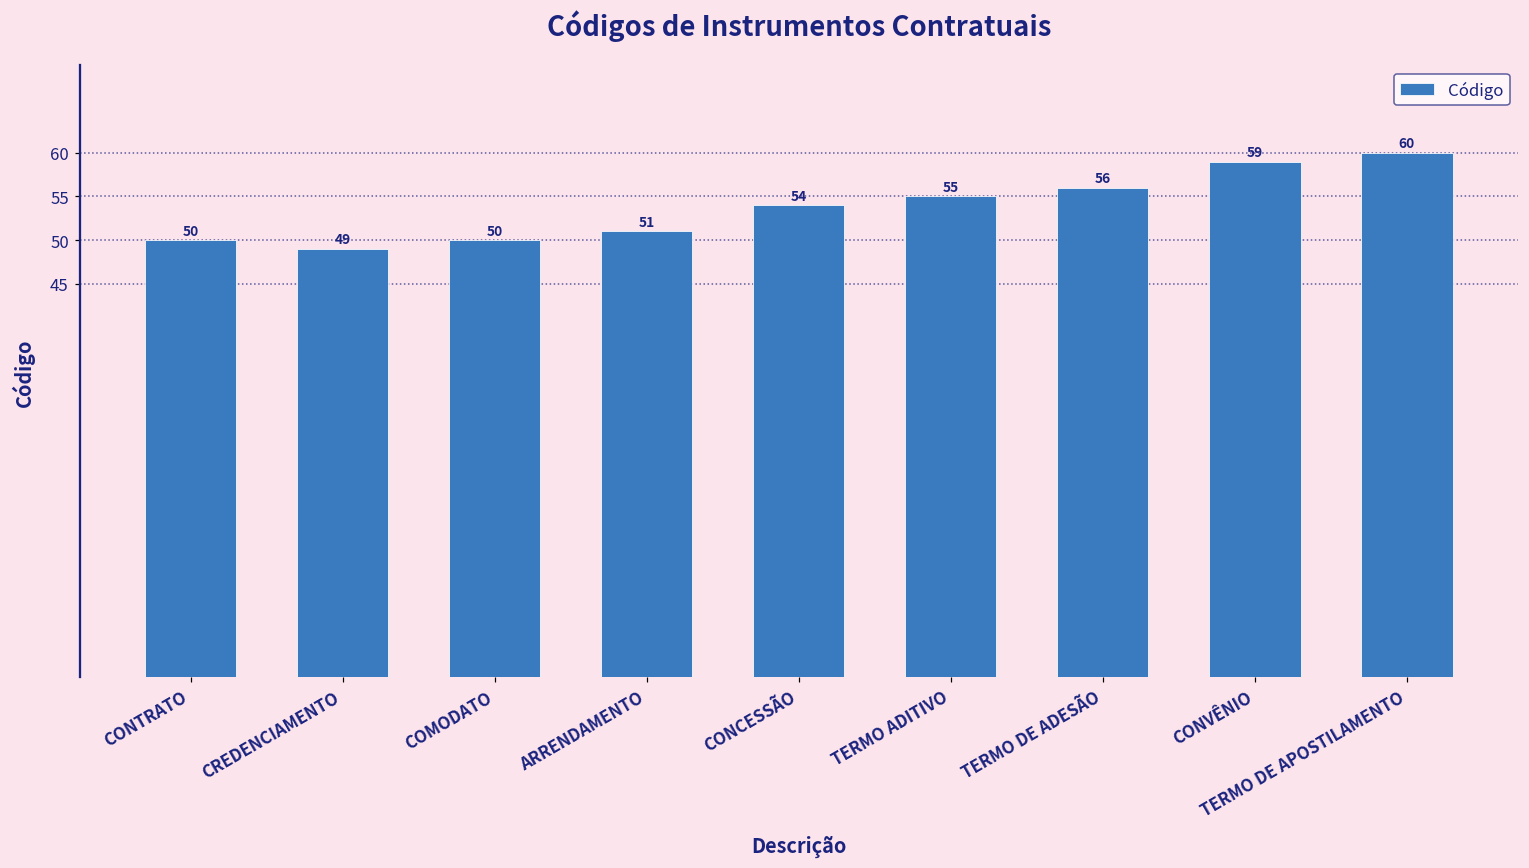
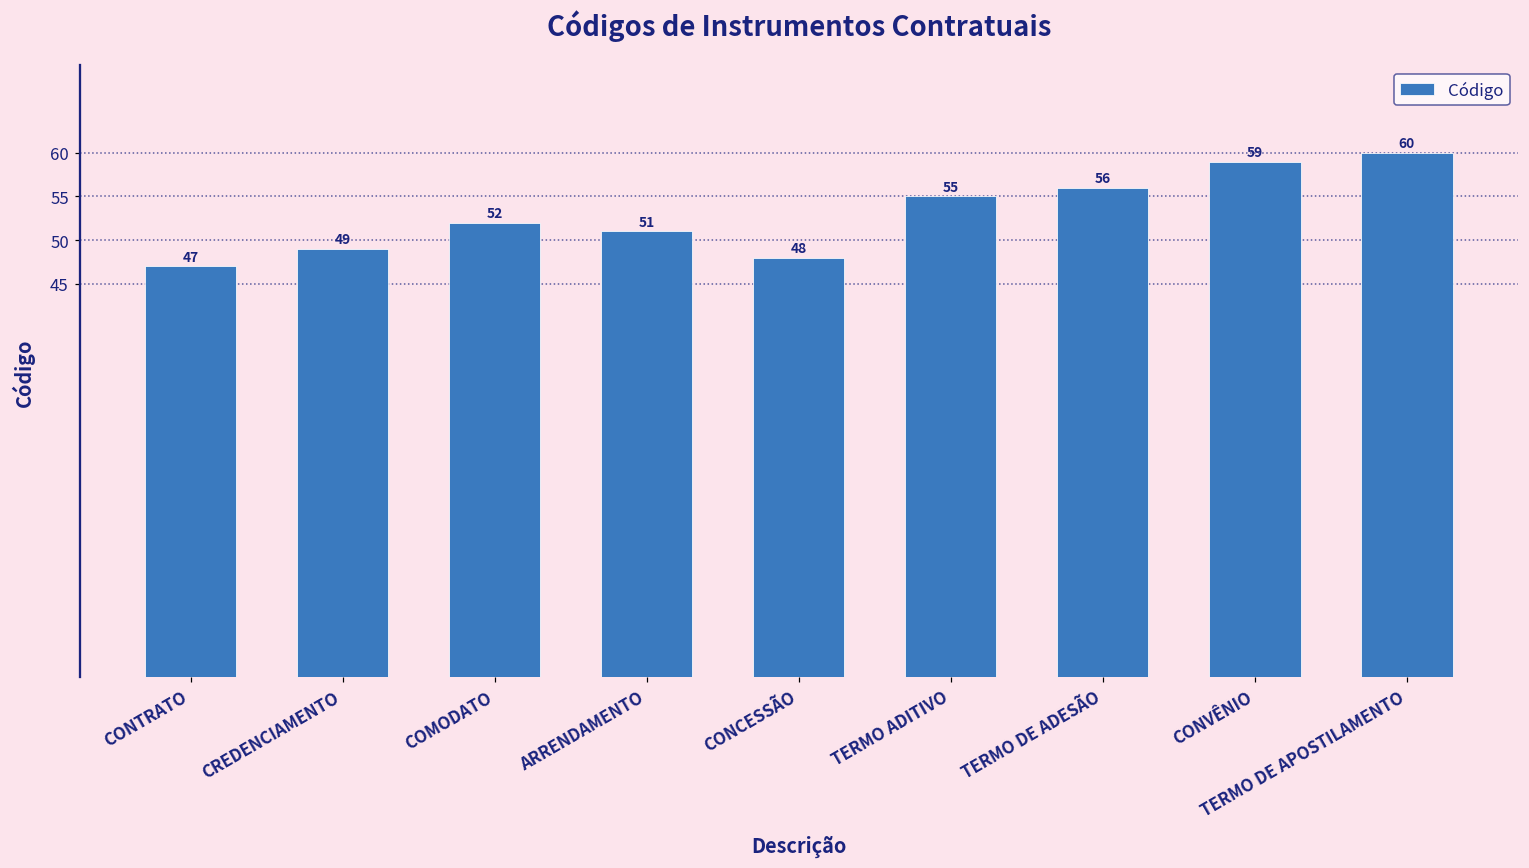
CONTRATO: 50 -> 47
COMODATO: 50 -> 52
CONCESSÃO: 54 -> 48
